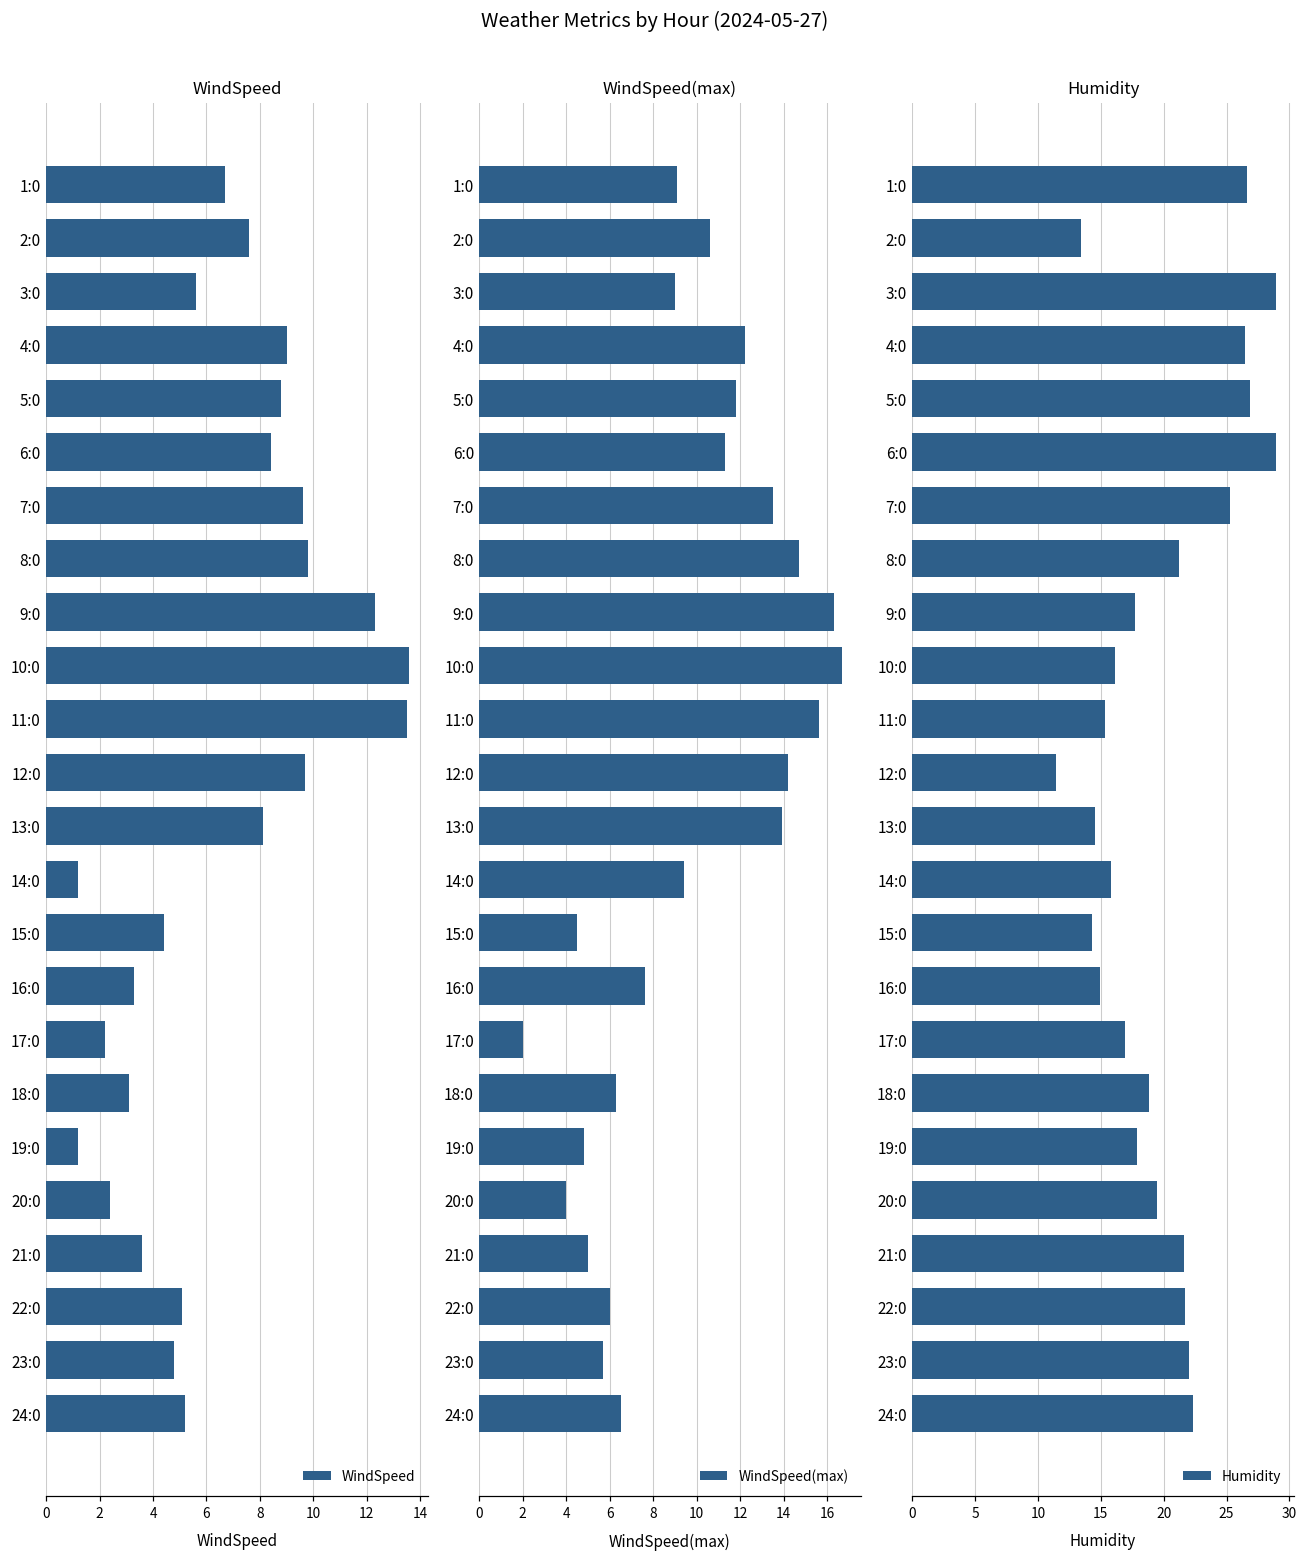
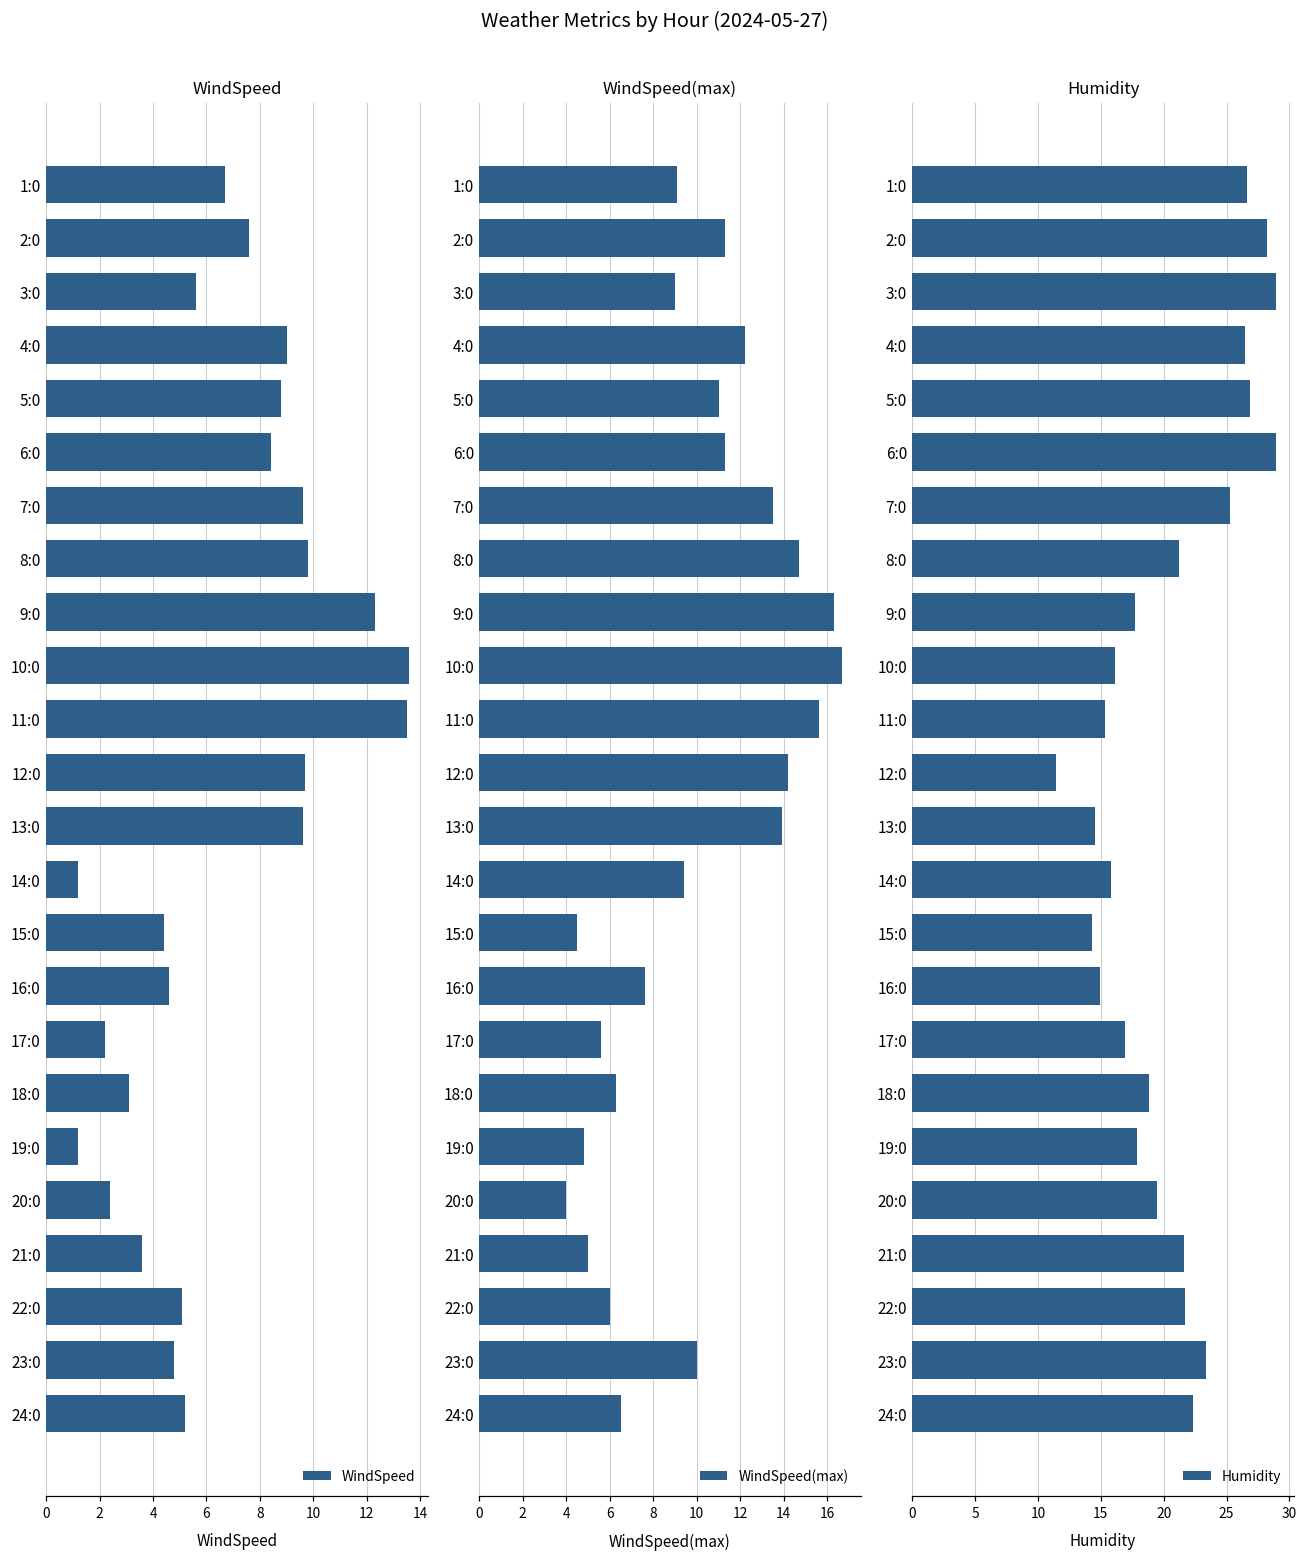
WindSpeed, 13:0: 8.1 -> 9.6
WindSpeed, 16:0: 3.3 -> 4.6
WindSpeed(max), 2:0: 10.6 -> 11.3
WindSpeed(max), 5:0: 11.8 -> 11.0
WindSpeed(max), 17:0: 2.0 -> 5.6
WindSpeed(max), 23:0: 5.7 -> 10.0
Humidity, 2:0: 13.4 -> 28.2
Humidity, 23:0: 22.0 -> 23.4
